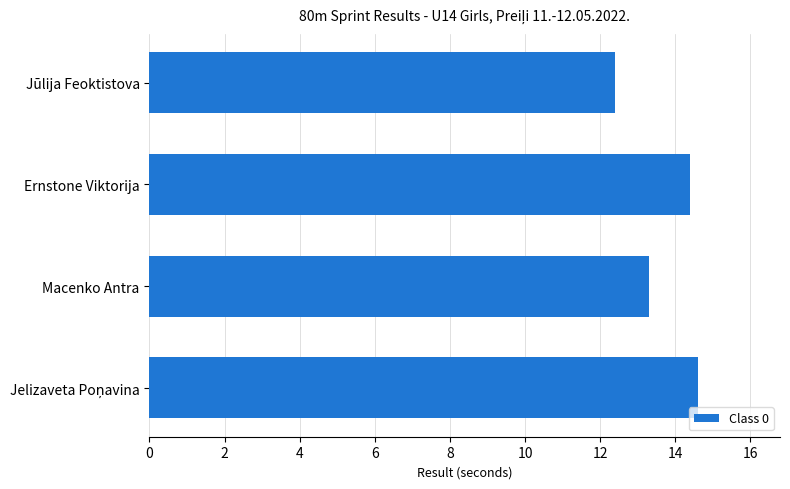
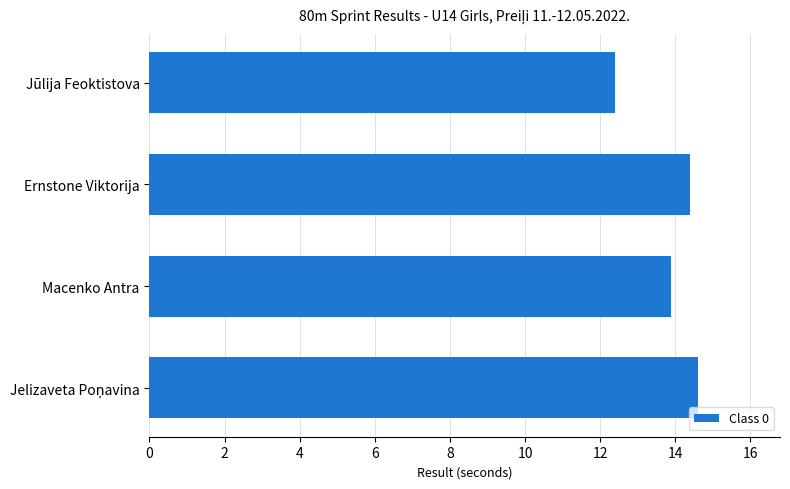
Macenko Antra: 13.3 -> 13.9
